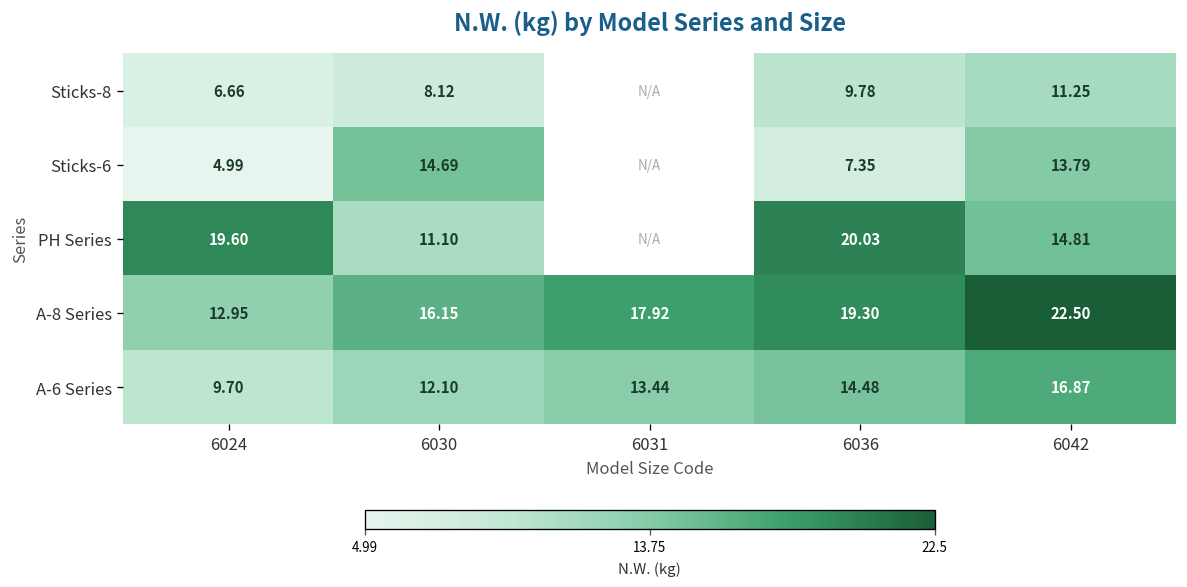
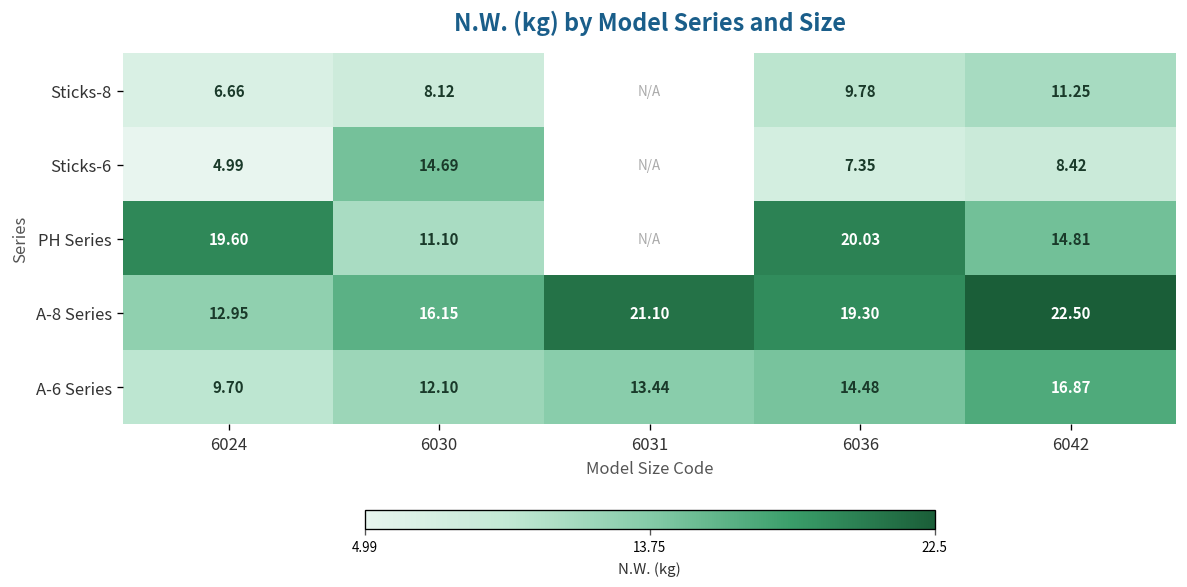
Sticks-6, 6042: 13.79 -> 8.42
A-8 Series, 6031: 17.92 -> 21.10
